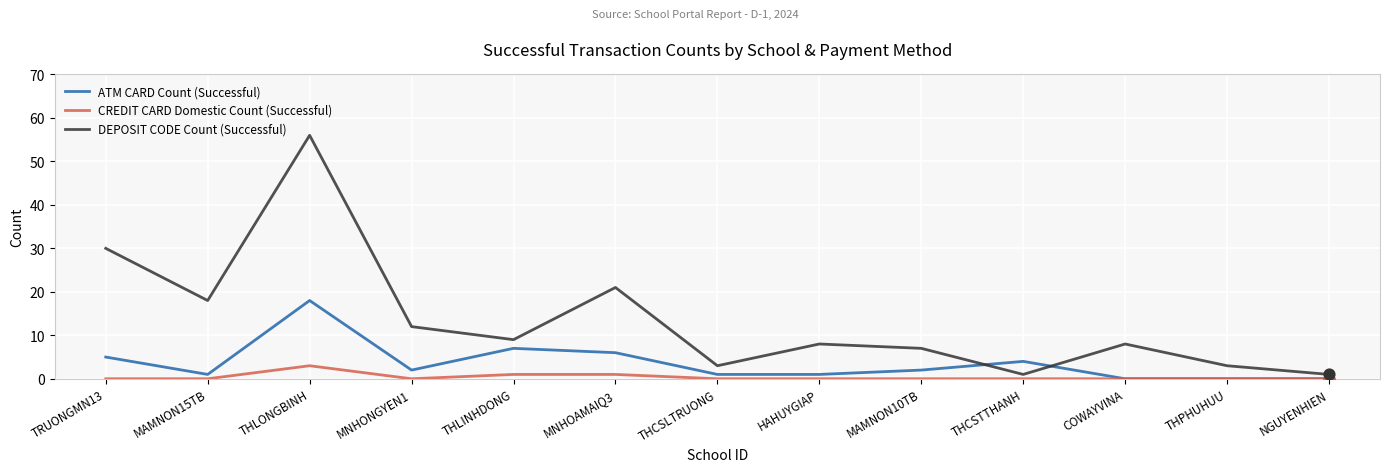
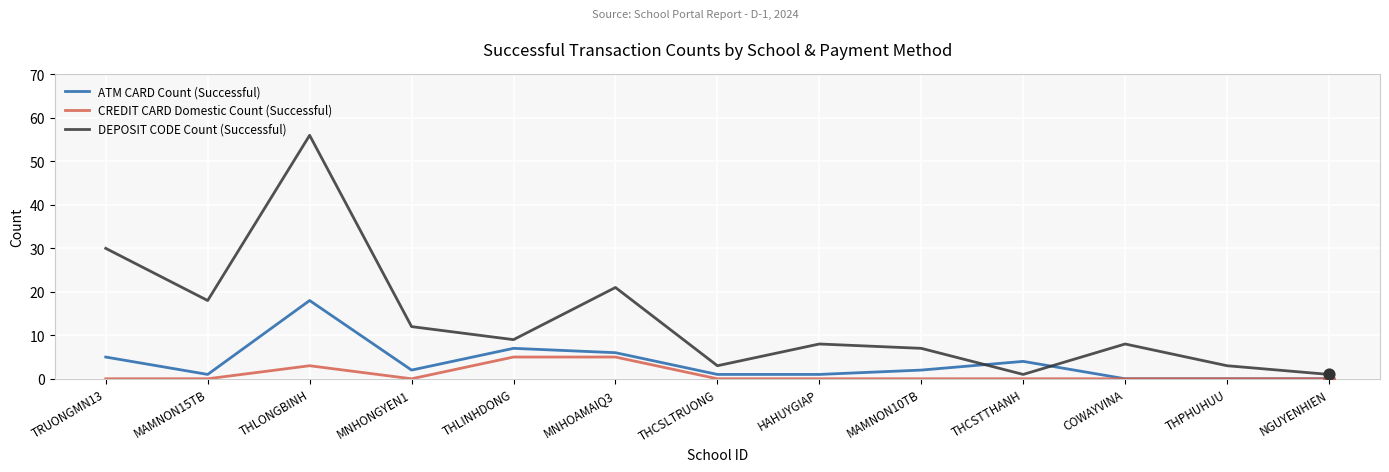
CREDIT CARD Domestic Count (Successful), THLINHDONG: 1 -> 5
CREDIT CARD Domestic Count (Successful), MNHOAMAIQ3: 1 -> 5
